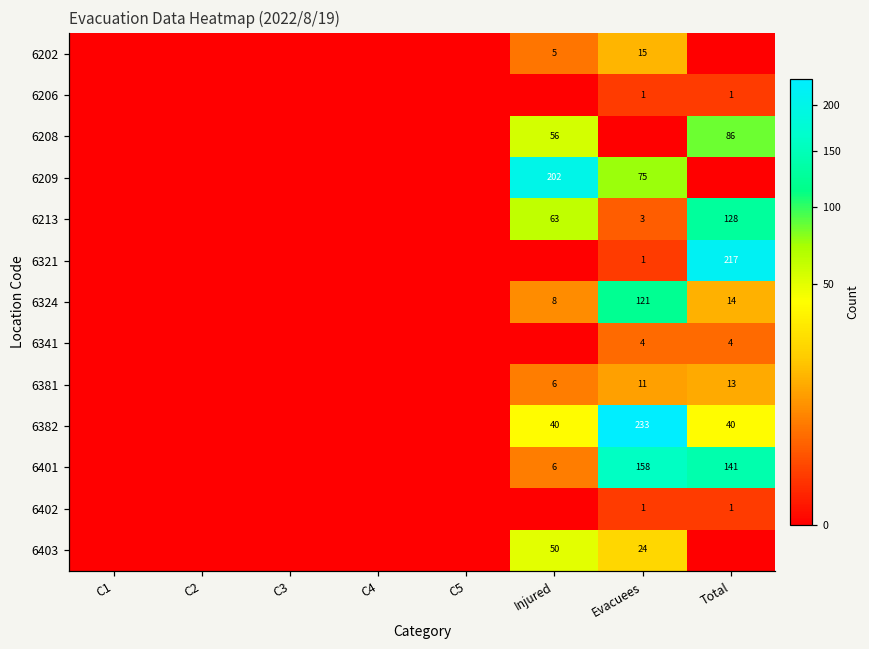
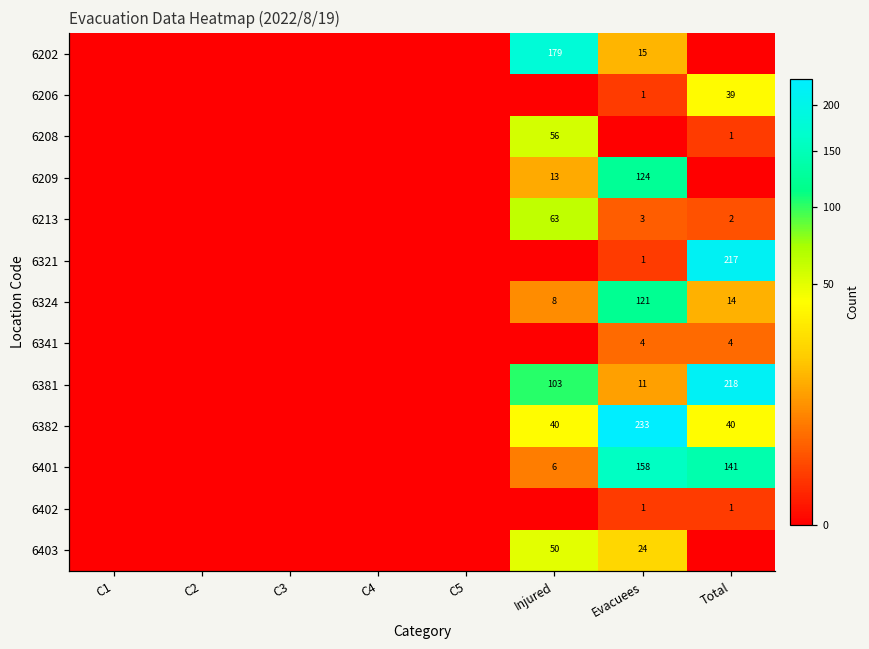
6202, Injured: 5 -> 179
6206, Total: 1 -> 39
6208, Total: 86 -> 1
6209, Injured: 202 -> 13
6209, Evacuees: 75 -> 124
6213, Total: 128 -> 2
6381, Injured: 6 -> 103
6381, Total: 13 -> 218
